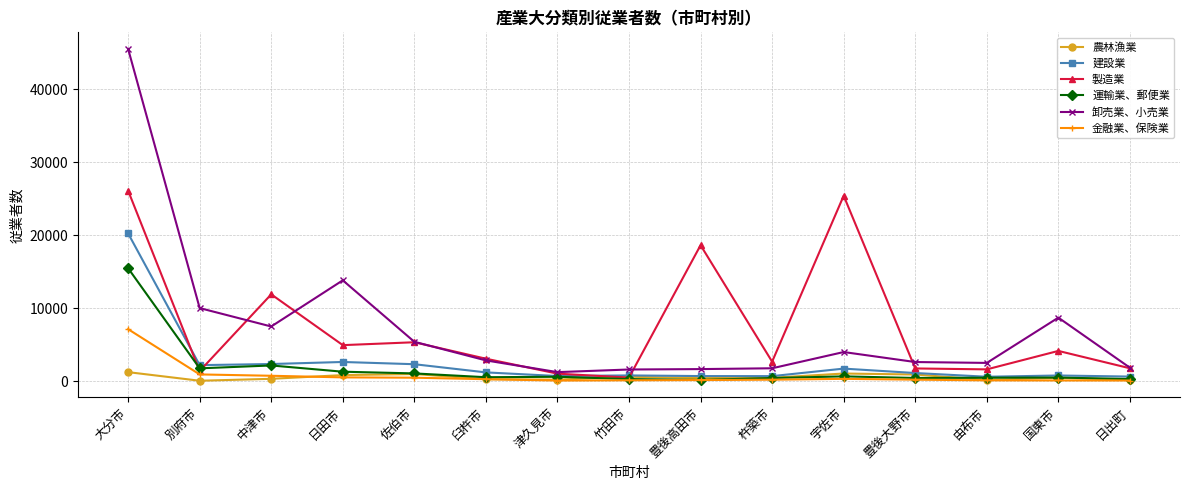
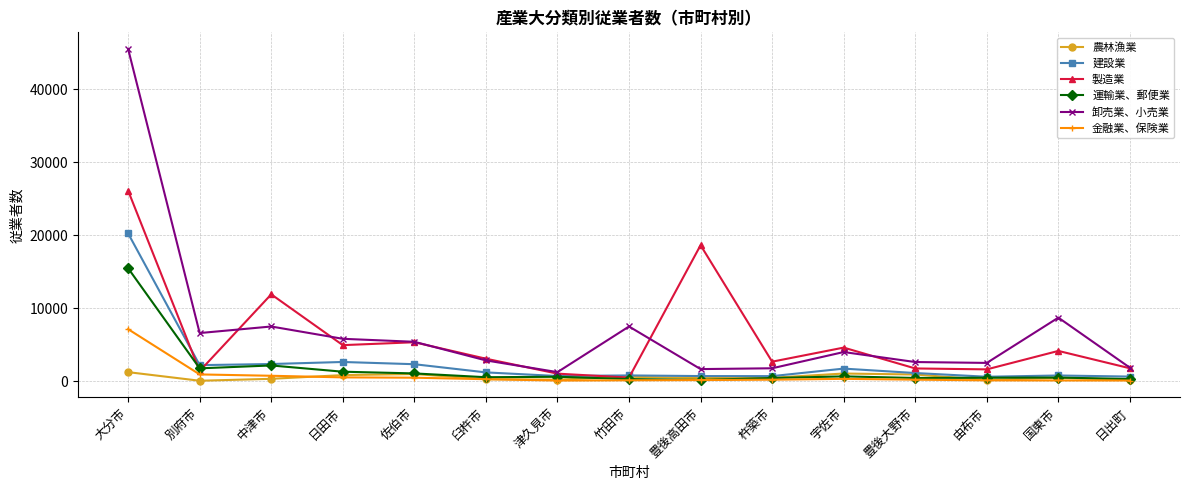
卸売業、小売業, 別府市: 10000 -> 7000
卸売業、小売業, 日田市: 14000 -> 6000
卸売業、小売業, 竹田市: 2000 -> 7000
製造業, 宇佐市: 25000 -> 5000
